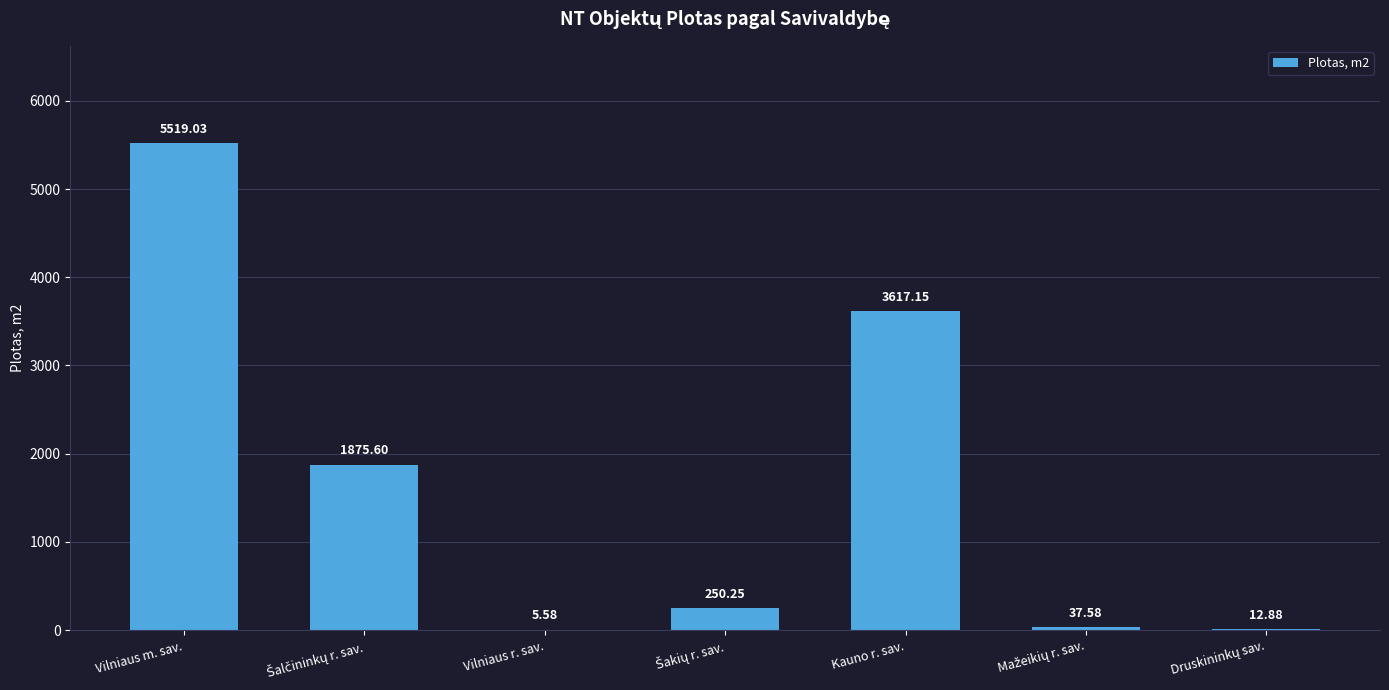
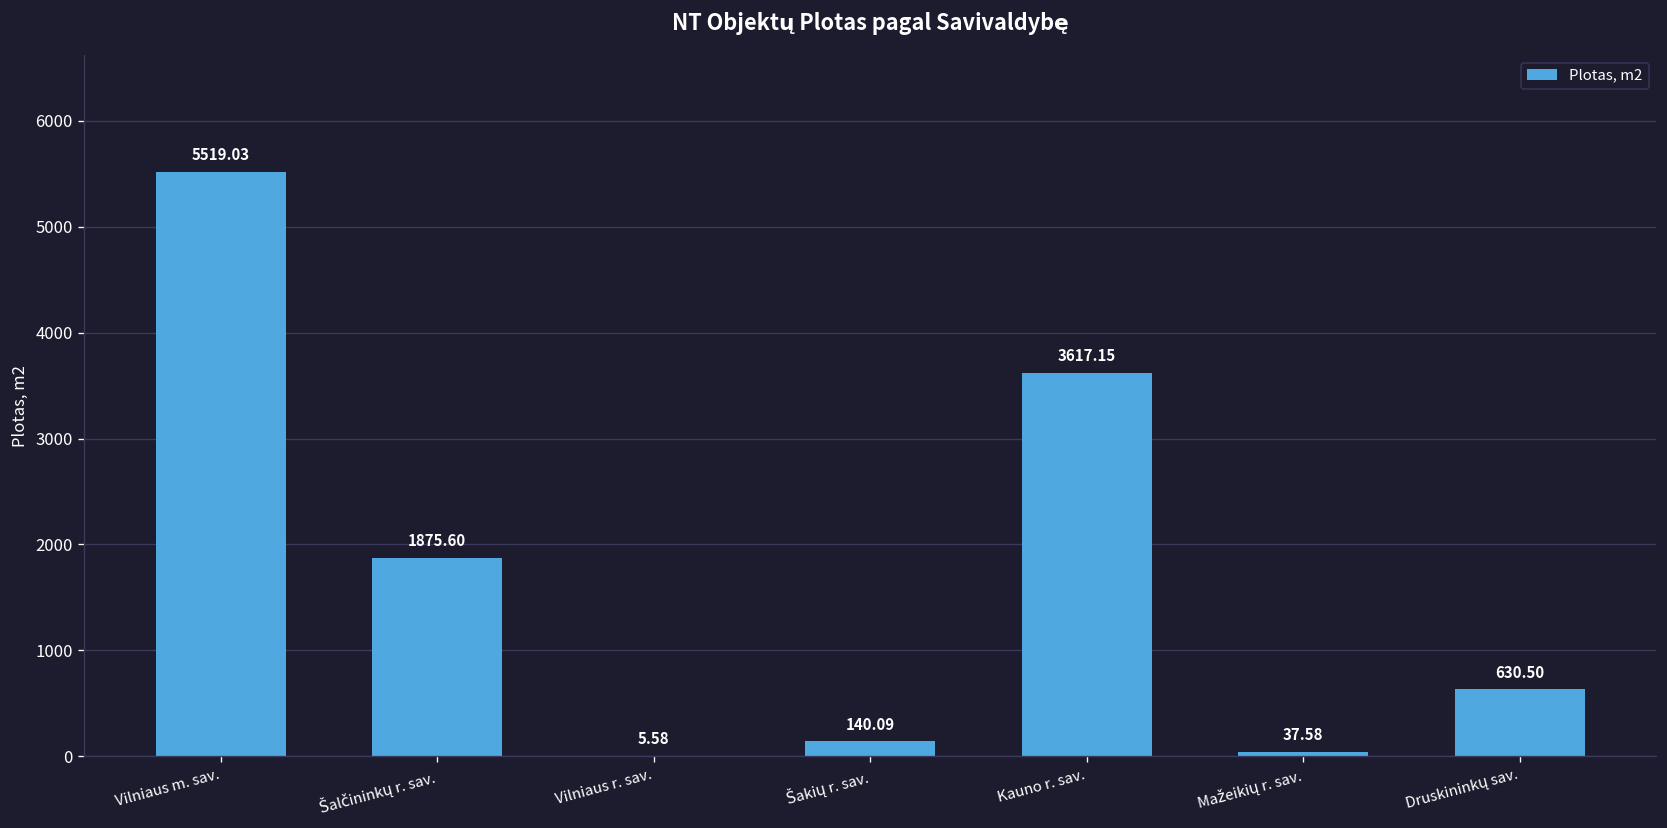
Šakių r. sav.: 250.25 -> 140.09
Druskininkų sav.: 12.88 -> 630.50
